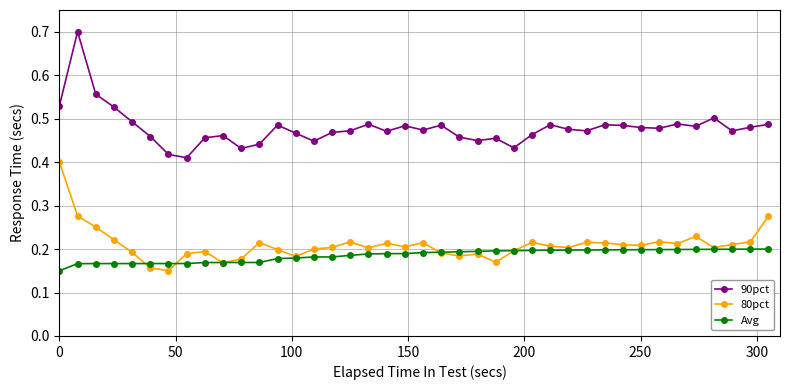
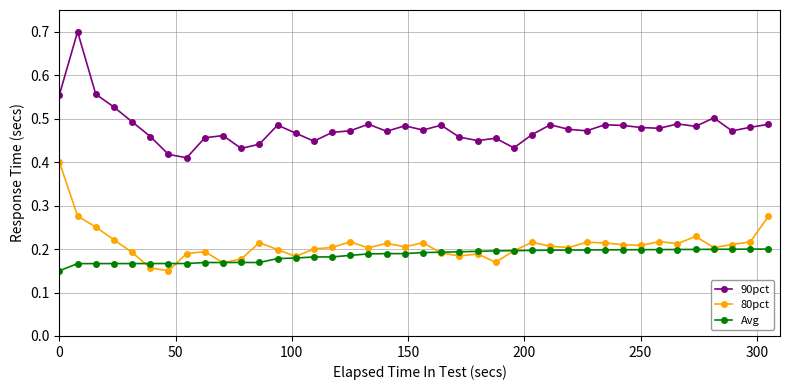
90pct, 0: 0.53 -> 0.56
